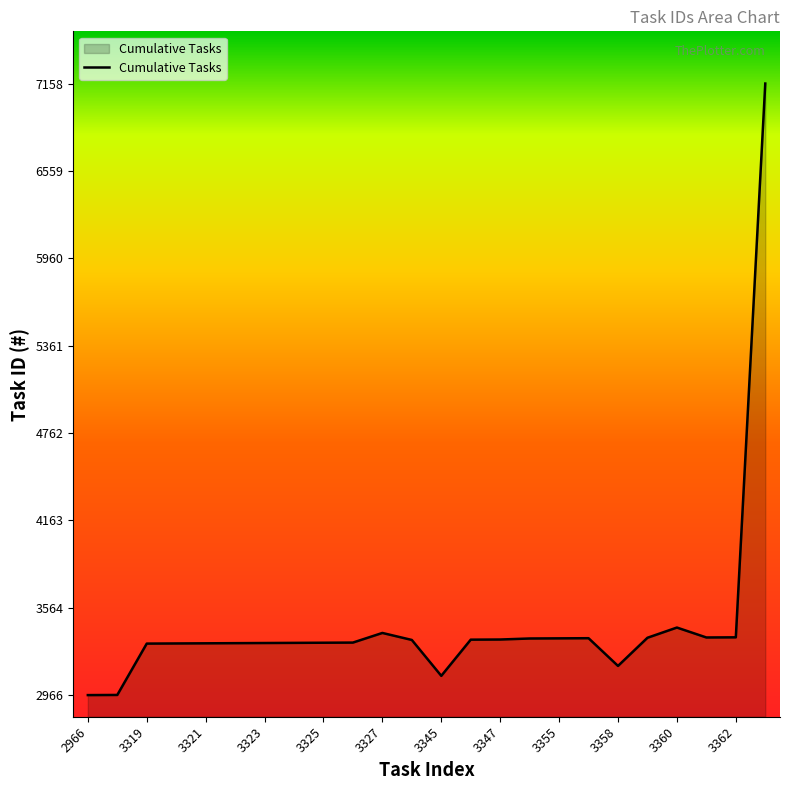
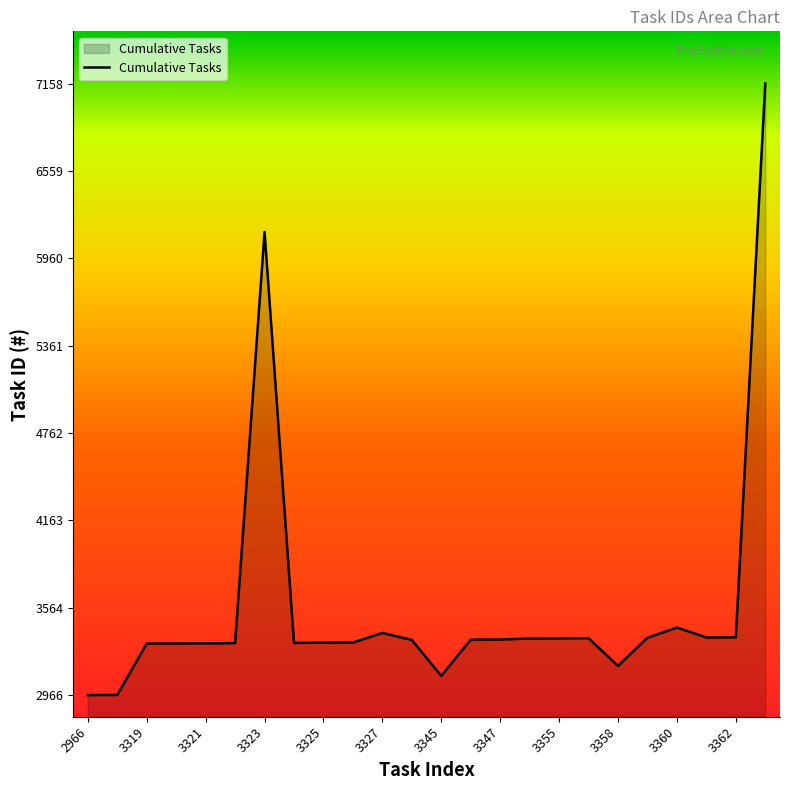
3323: 3320 -> 6140
